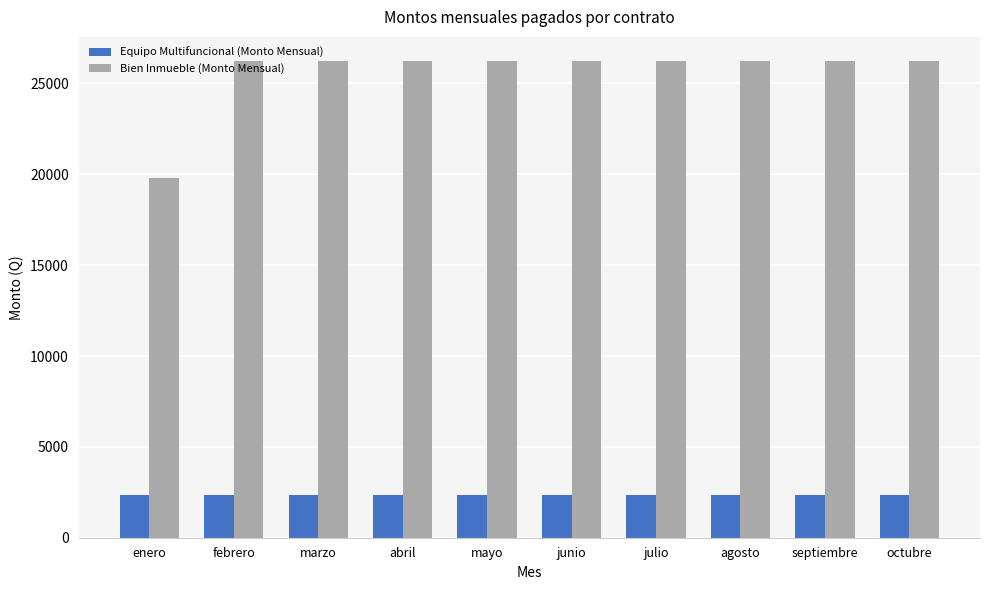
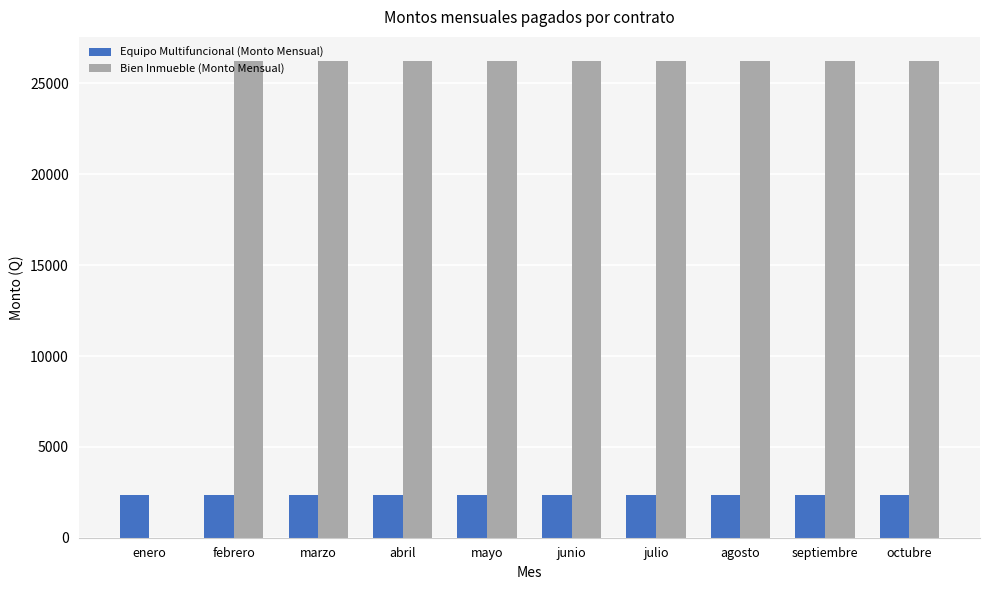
Bien Inmueble (Monto Mensual), enero: 19800 -> 0
